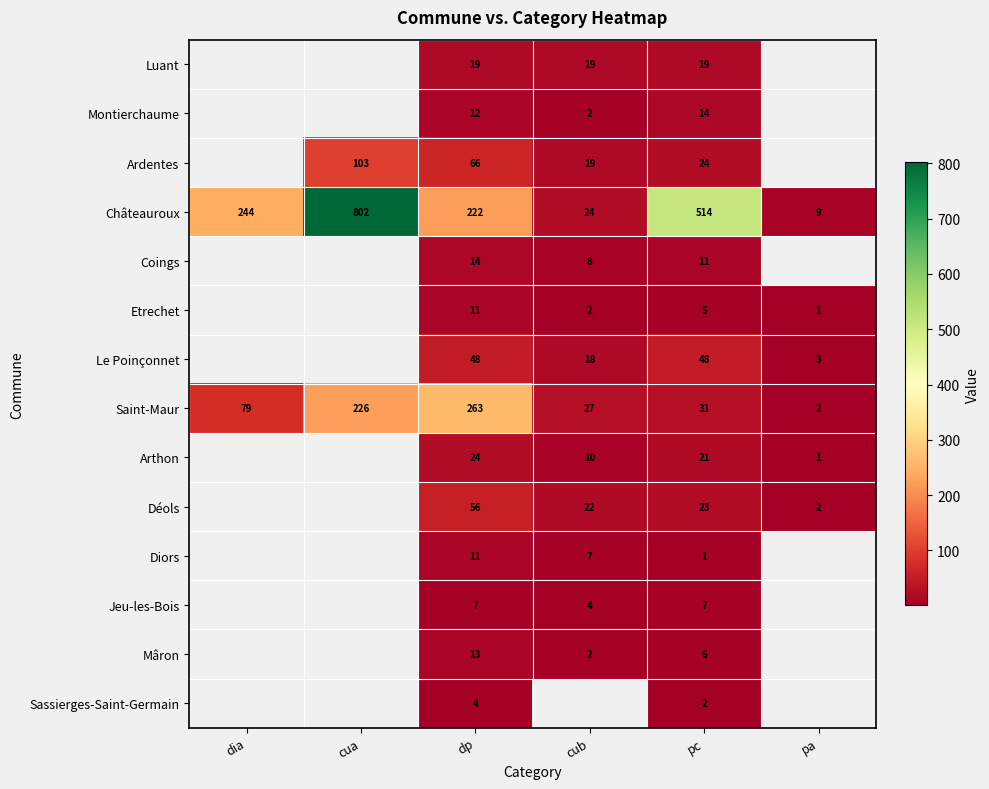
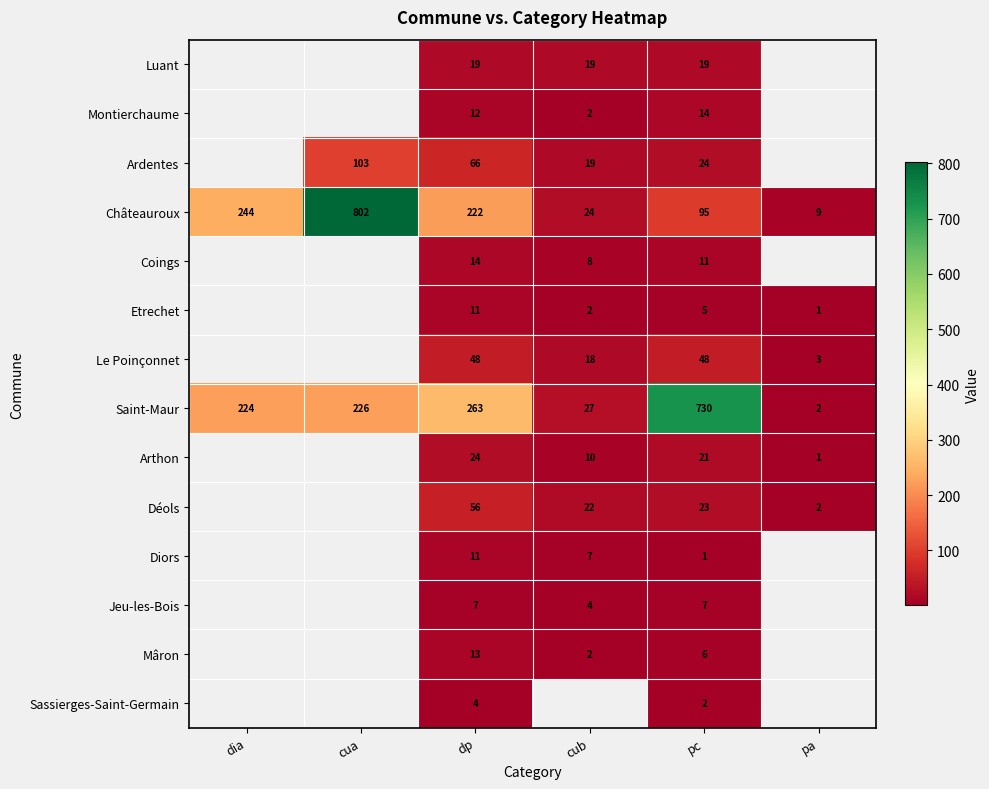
Châteauroux, pc: 514 -> 95
Saint-Maur, dia: 79 -> 224
Saint-Maur, pc: 31 -> 730
